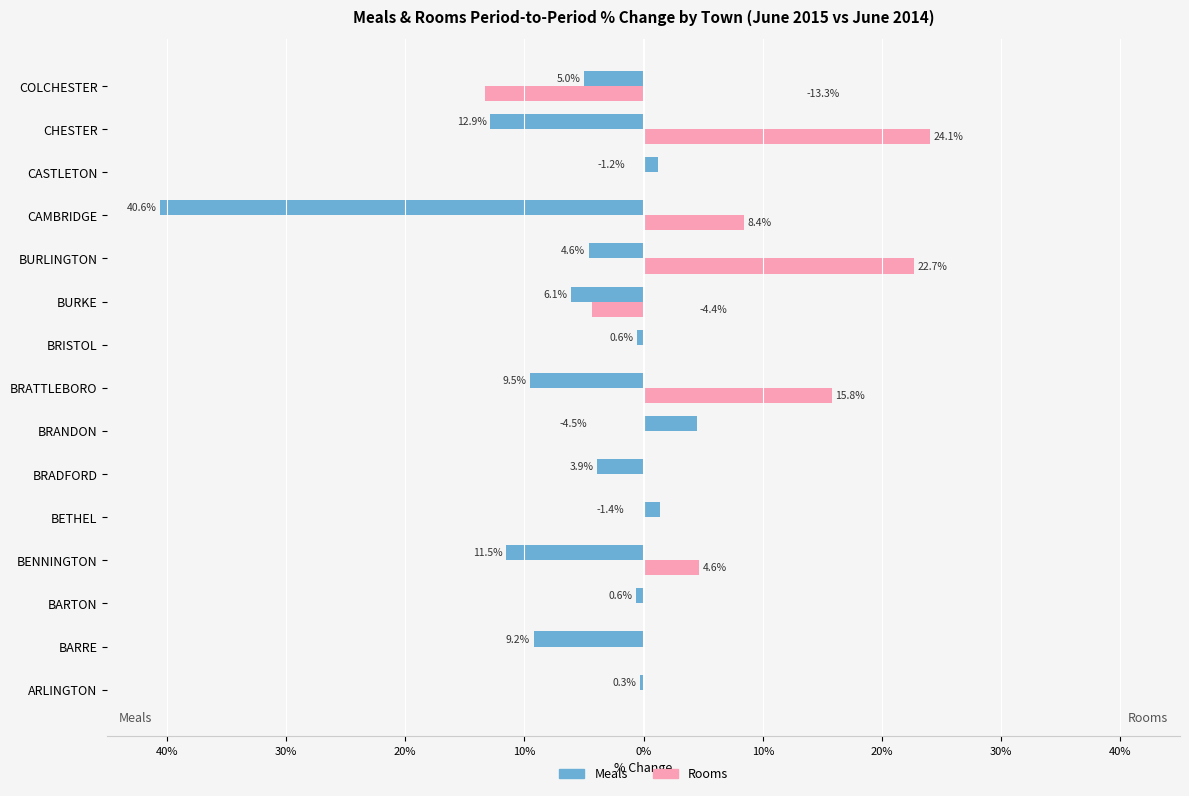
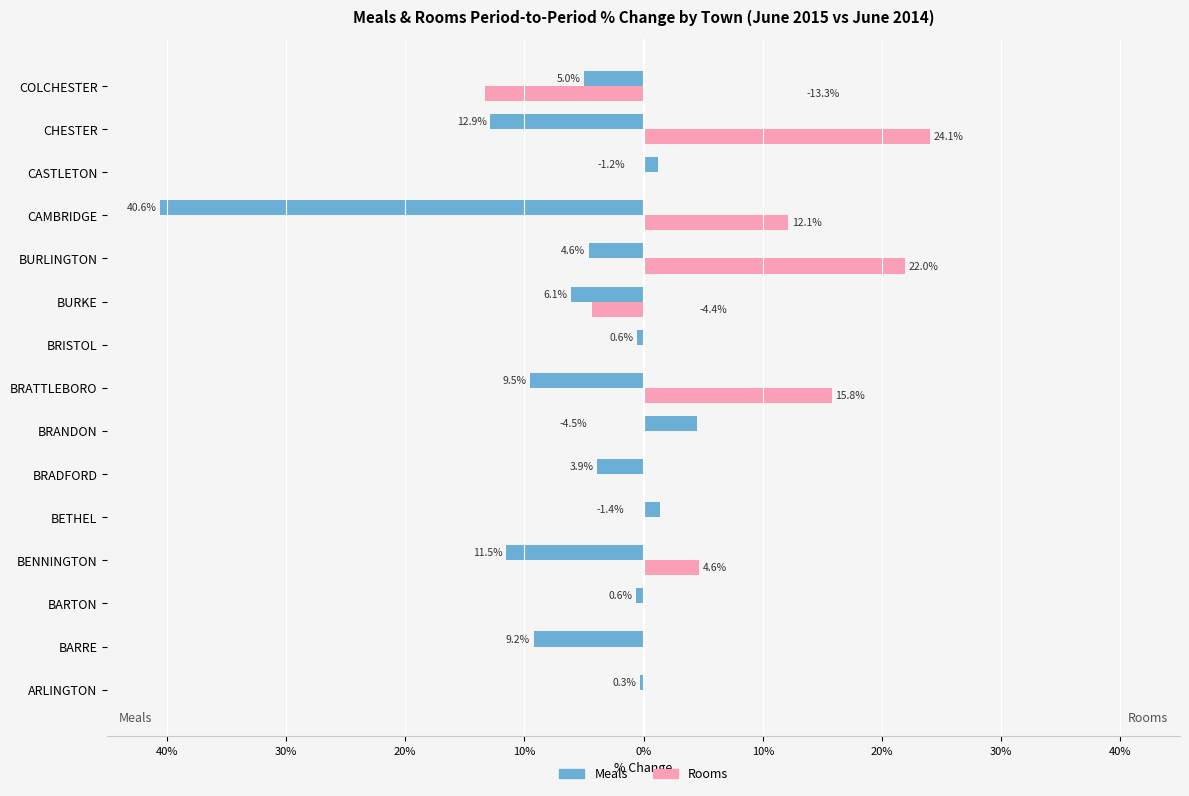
Rooms, CAMBRIDGE: 8.4% -> 12.1%
Rooms, BURLINGTON: 22.7% -> 22.0%
